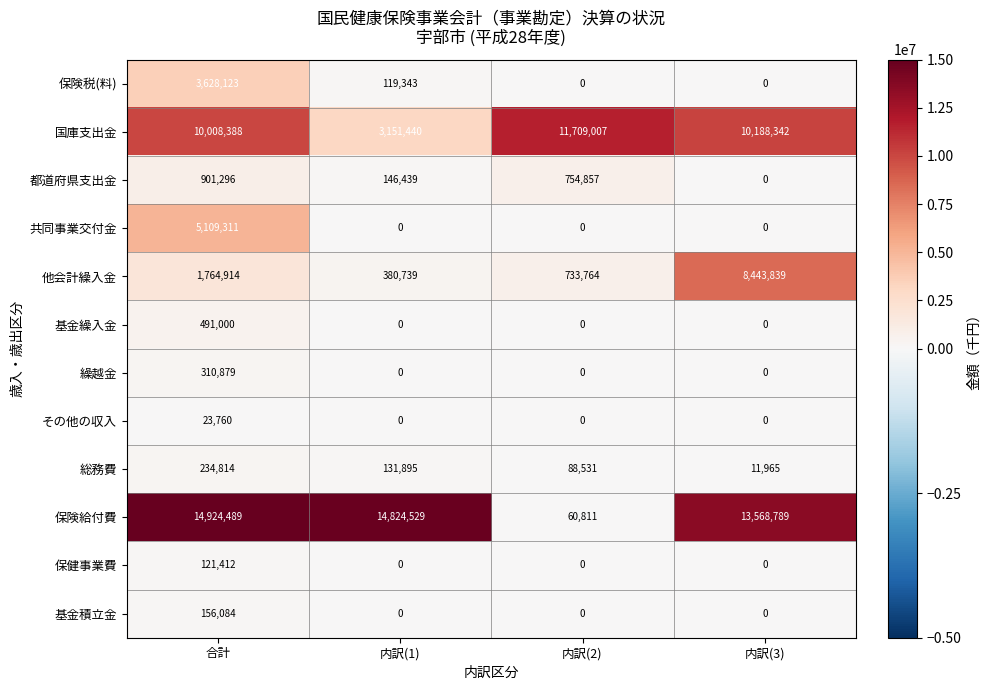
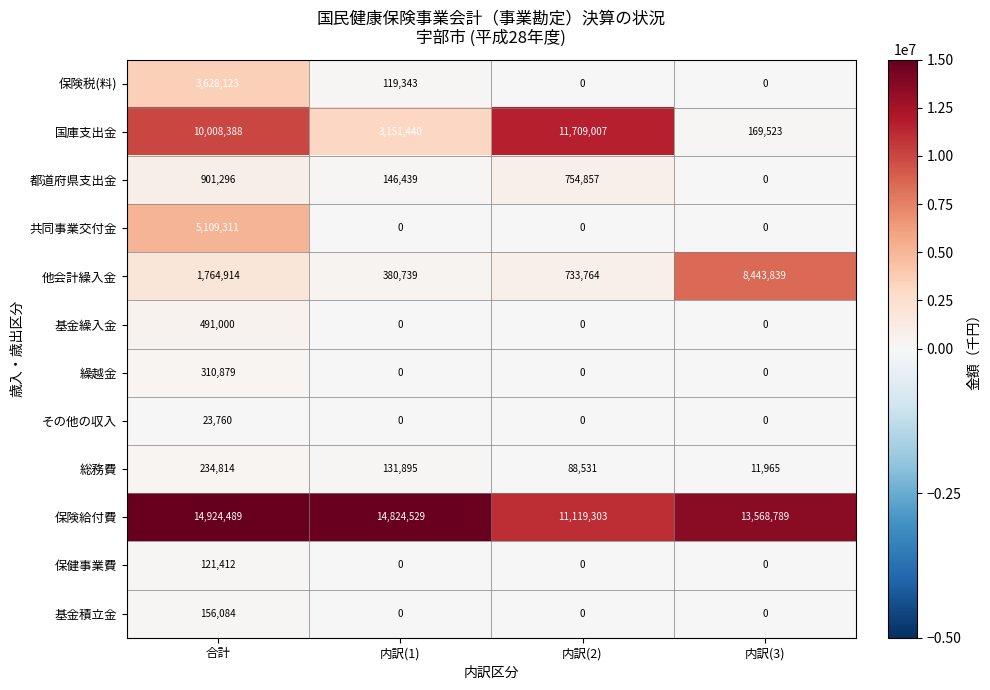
国庫支出金, 内訳(3): 10,188,342 -> 169,523
保険給付費, 内訳(2): 60,811 -> 11,119,303
